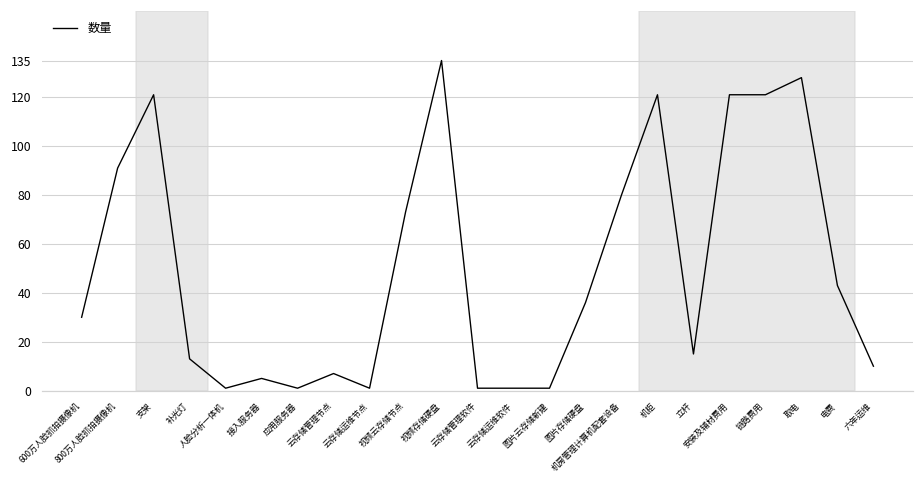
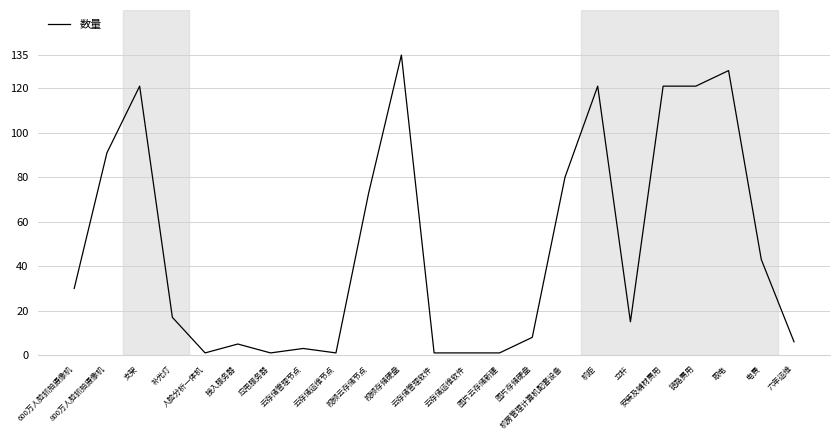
补光灯: 13 -> 17
云存储管理节点: 7 -> 3
图片存储硬盘: 36 -> 8
六年运维: 10 -> 6
